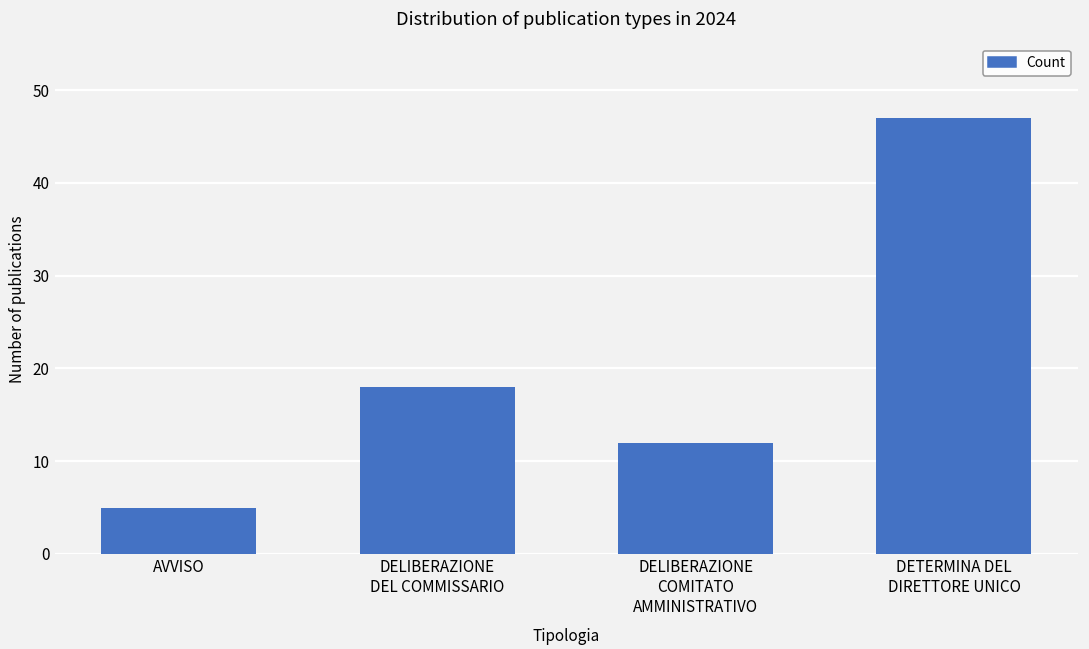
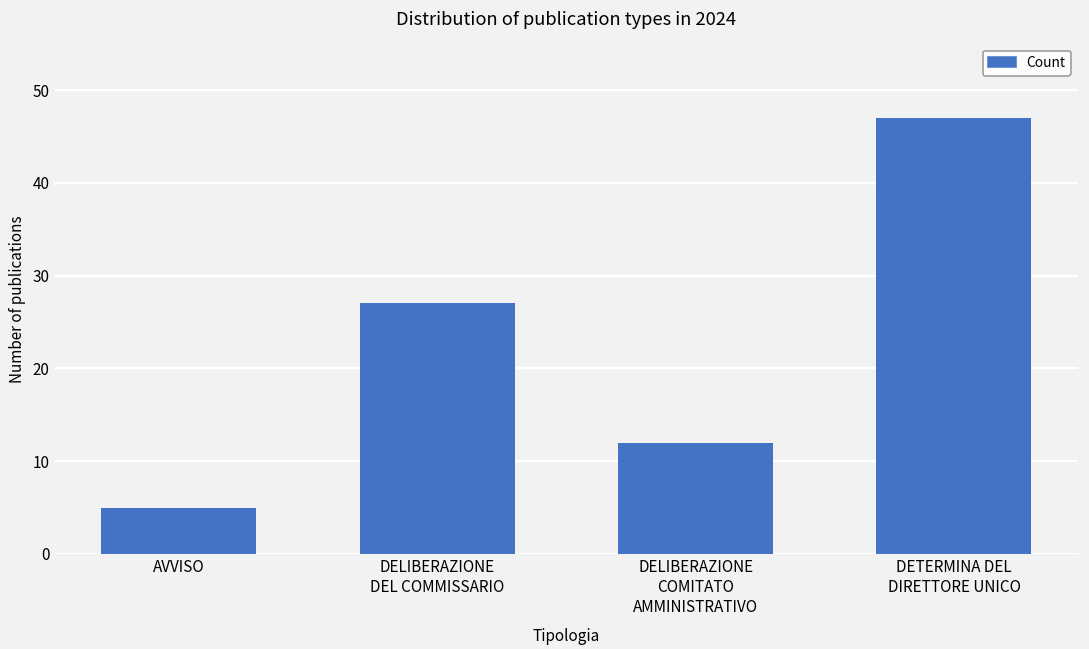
DELIBERAZIONE DEL COMMISSARIO: 18 -> 27
